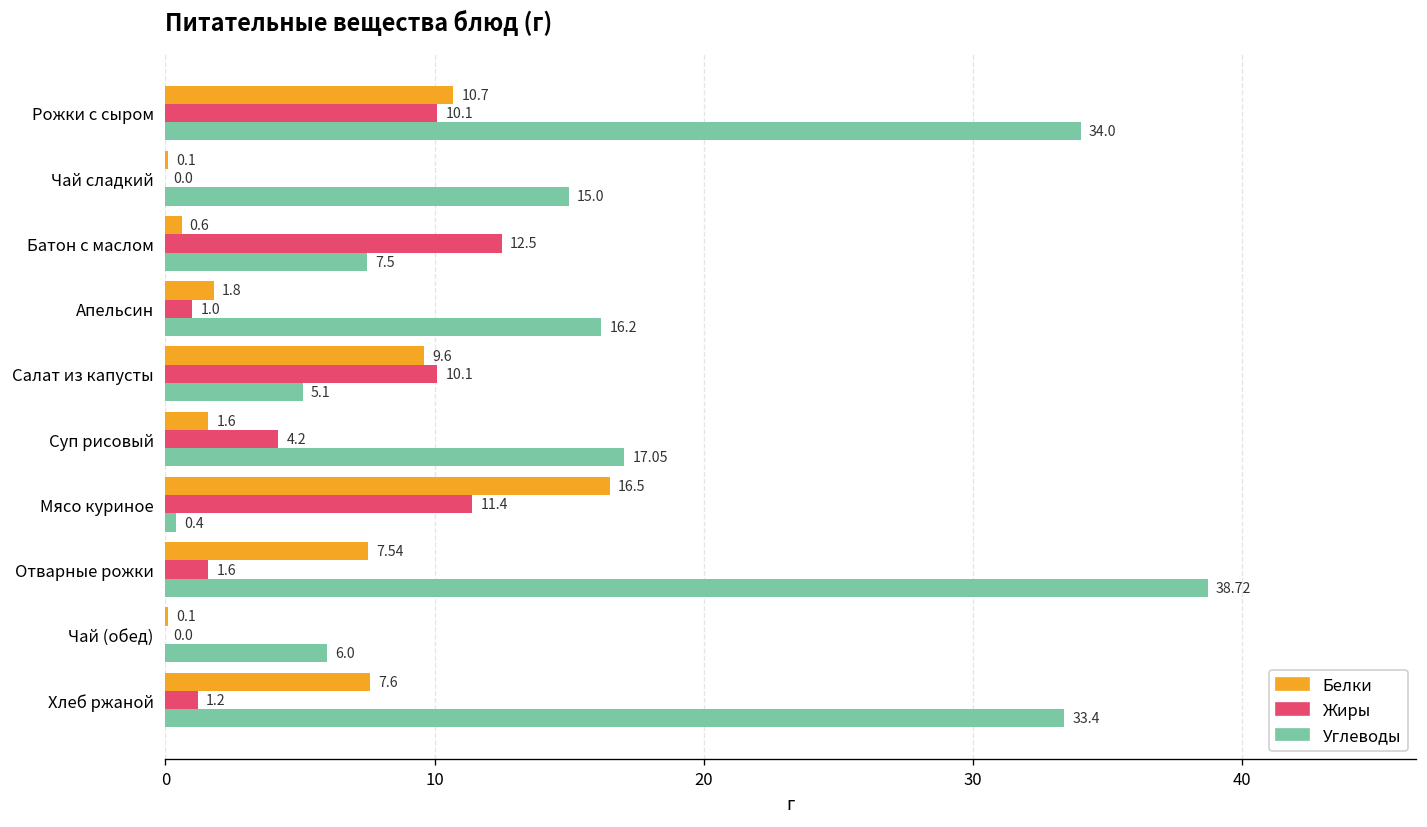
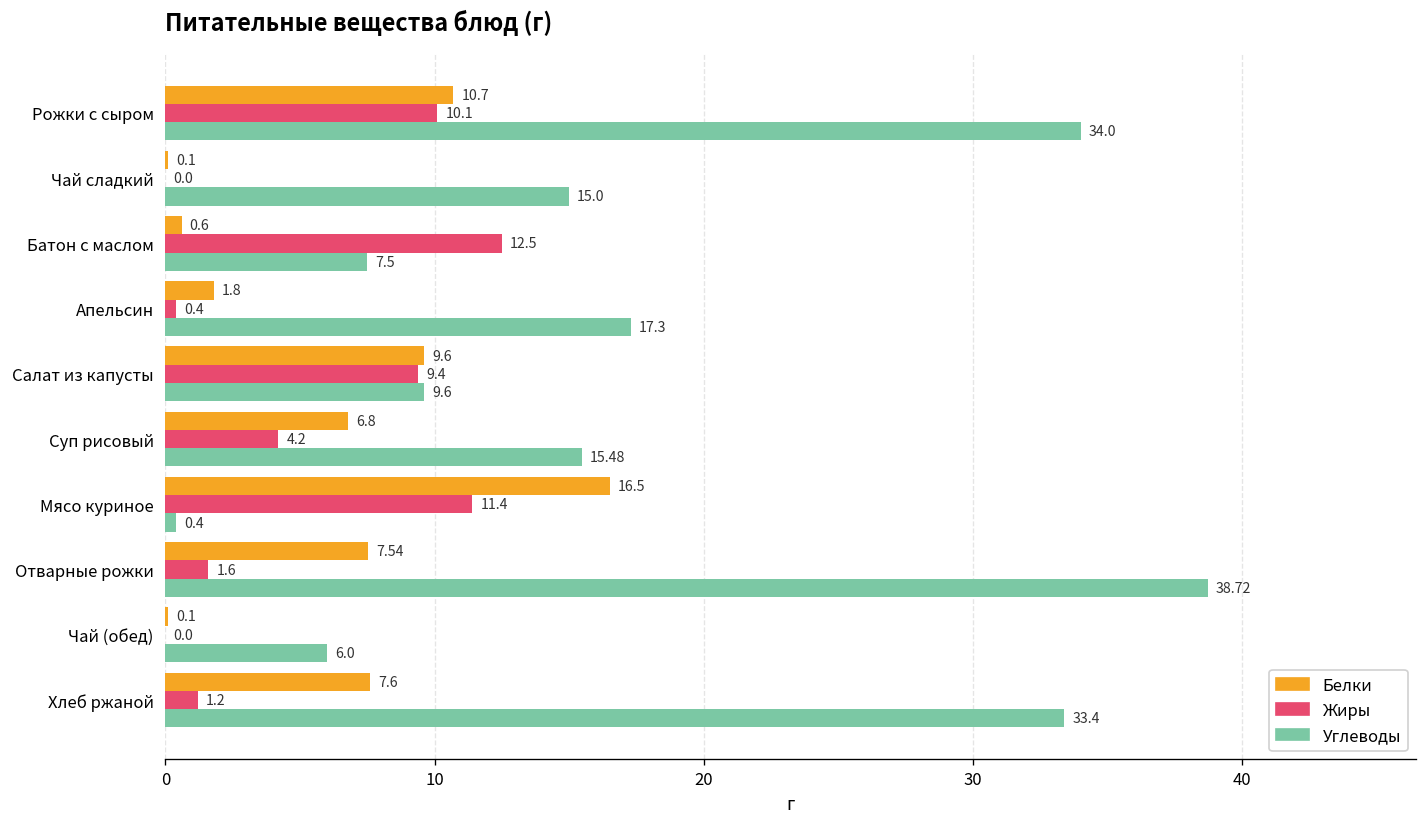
Жиры, Апельсин: 1.0 -> 0.4
Углеводы, Апельсин: 16.2 -> 17.3
Жиры, Салат из капусты: 10.1 -> 9.4
Углеводы, Салат из капусты: 5.1 -> 9.6
Белки, Суп рисовый: 1.6 -> 6.8
Углеводы, Суп рисовый: 17.05 -> 15.48
